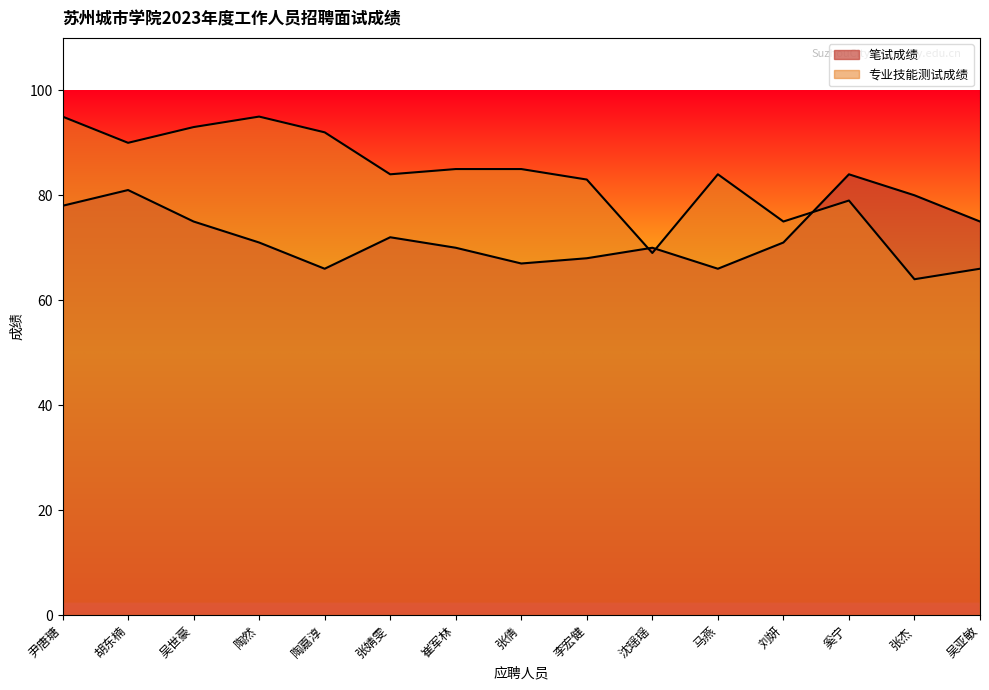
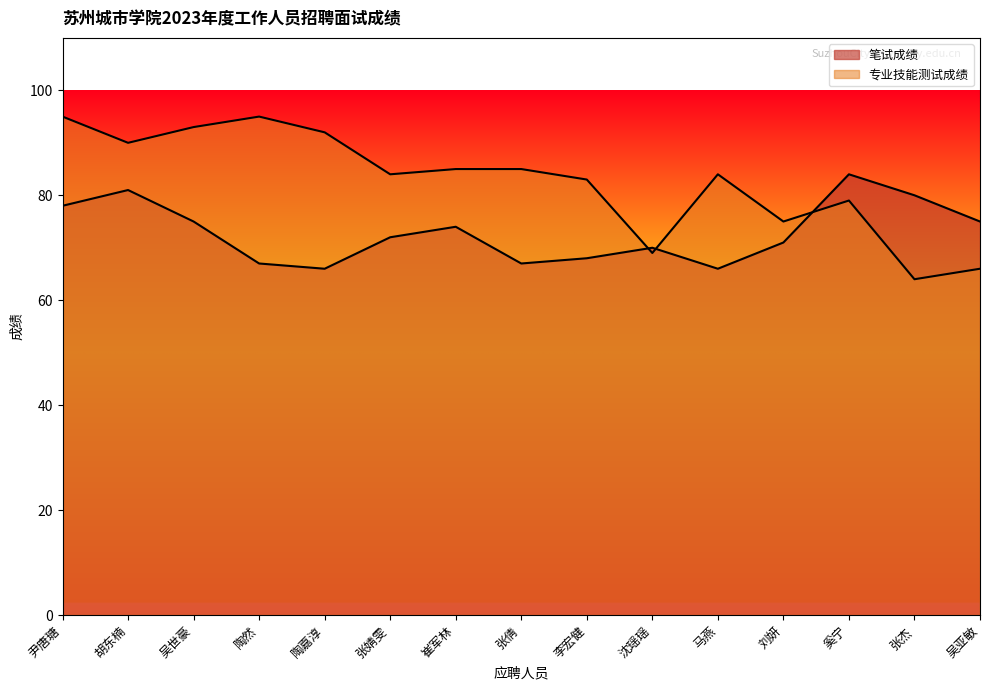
笔试成绩, 陶然: 71 -> 67
笔试成绩, 崔军林: 70 -> 74
